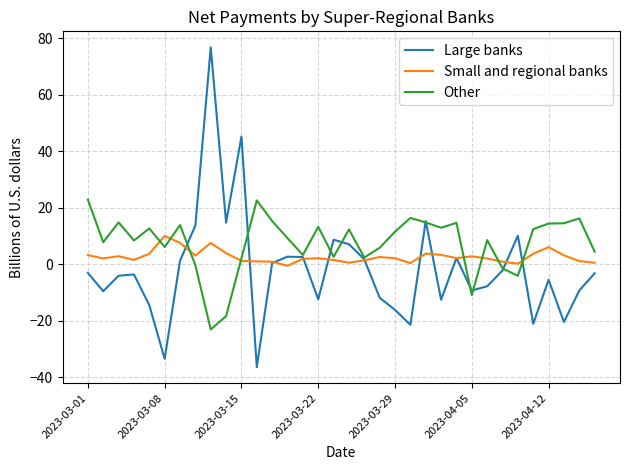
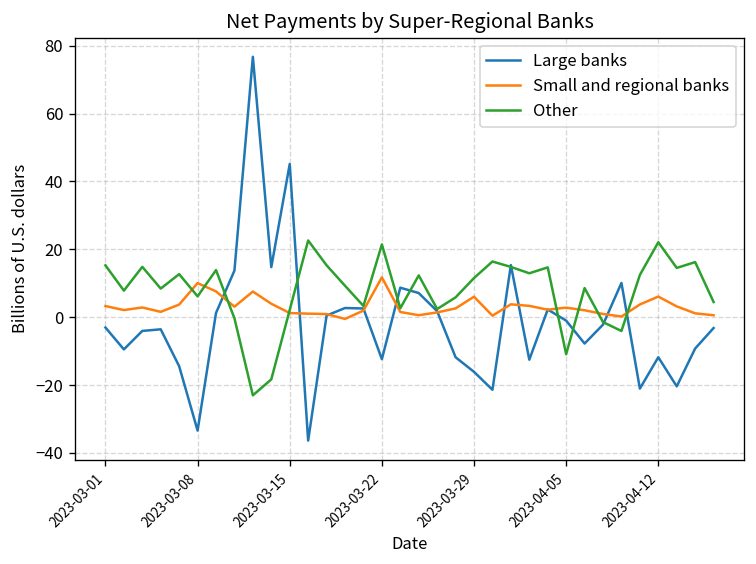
Other, 2023-03-01: 23 -> 15
Small and regional banks, 2023-03-22: 2 -> 12
Other, 2023-03-22: 13 -> 21
Small and regional banks, 2023-03-29: 2 -> 6
Large banks, 2023-04-05: -9 -> -1
Large banks, 2023-04-12: -5 -> -12
Other, 2023-04-12: 14 -> 22
